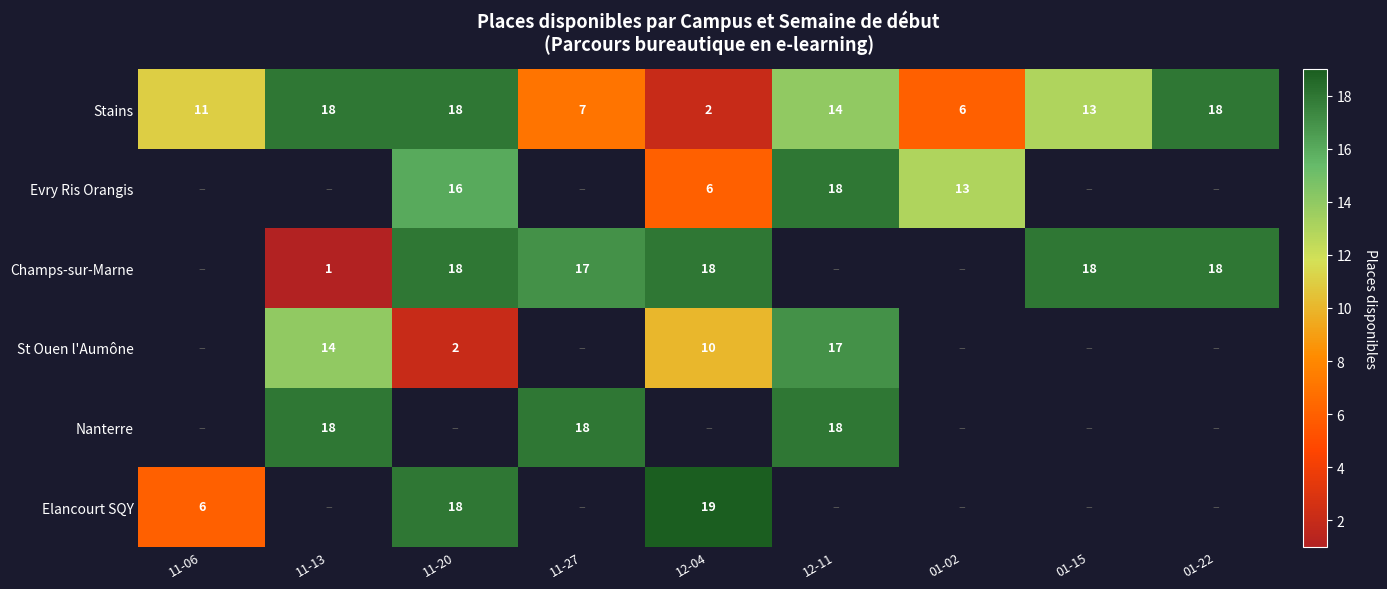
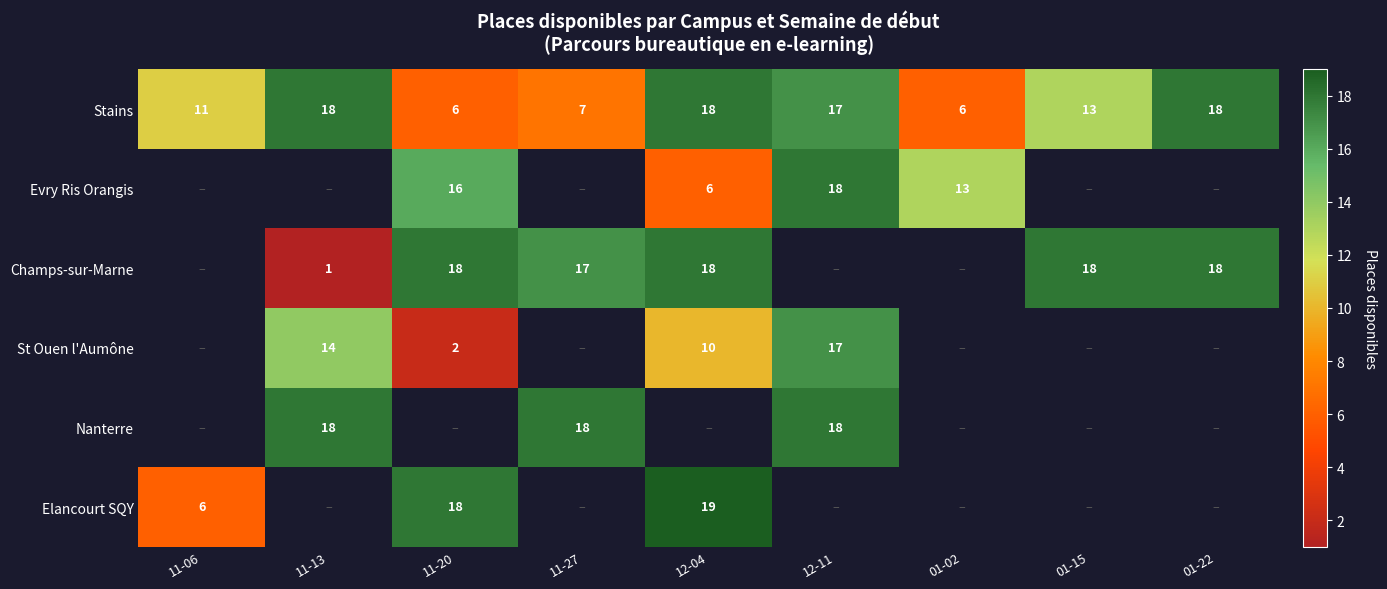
Stains, 11-20: 18 -> 6
Stains, 12-04: 2 -> 18
Stains, 12-11: 14 -> 17
